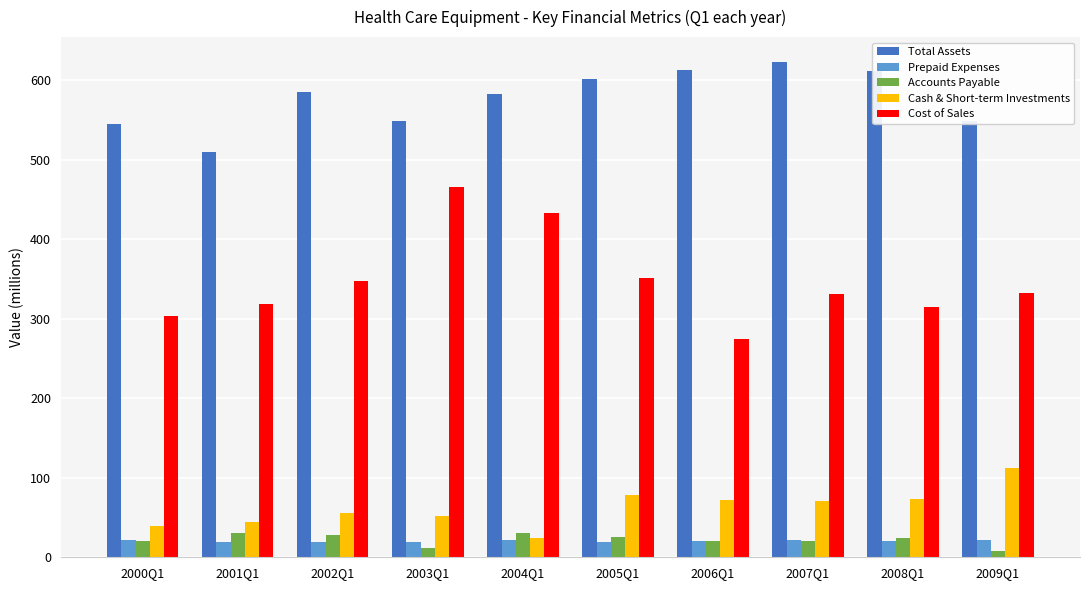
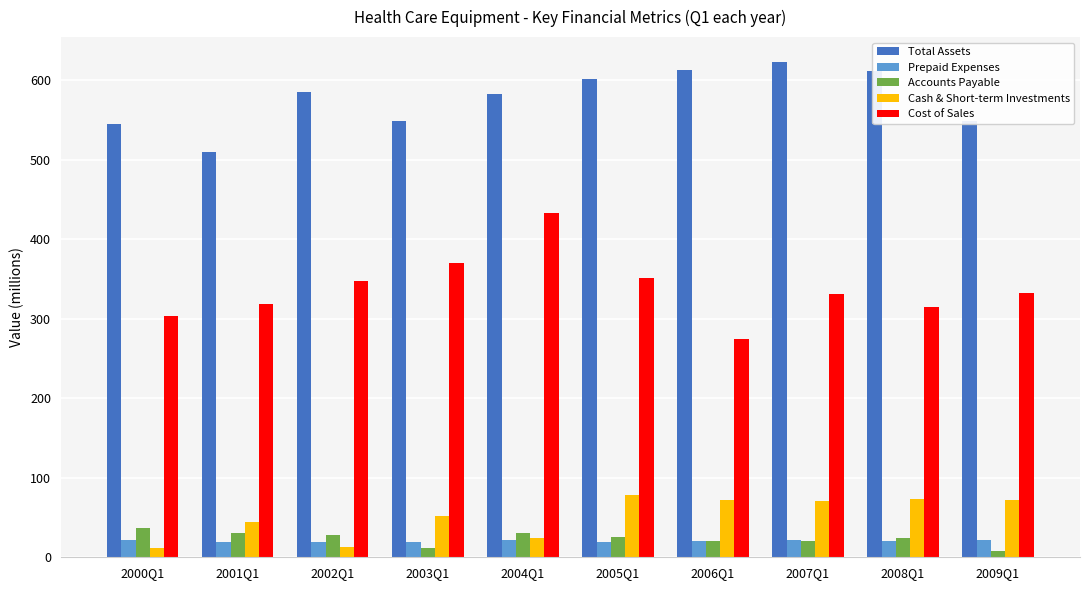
Accounts Payable, 2000Q1: 20 -> 40
Cash & Short-term Investments, 2000Q1: 40 -> 10
Cash & Short-term Investments, 2002Q1: 60 -> 10
Cost of Sales, 2003Q1: 470 -> 370
Cash & Short-term Investments, 2009Q1: 110 -> 70
